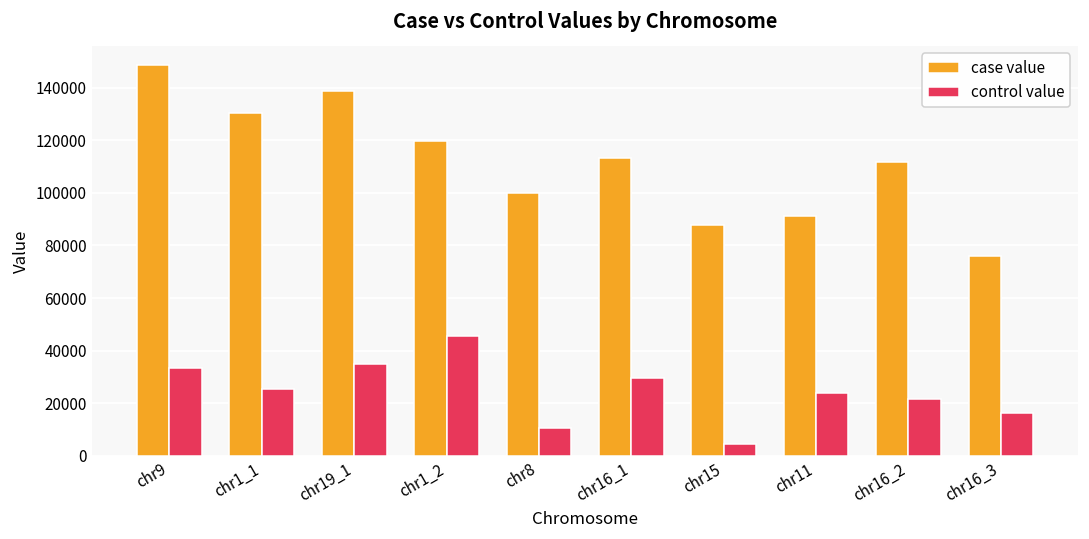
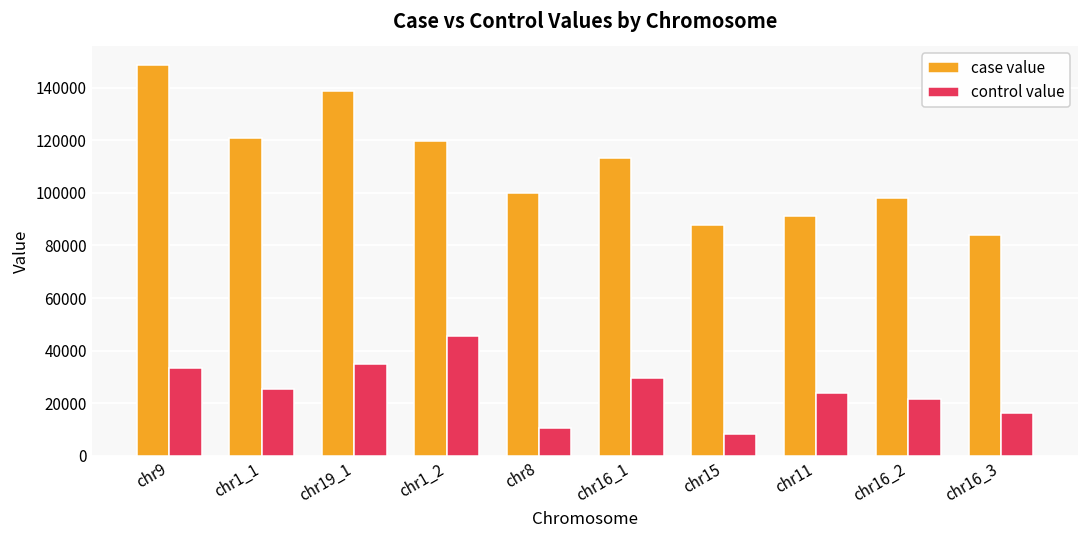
case value, chr1_1: 130000 -> 121000
control value, chr15: 4000 -> 8000
case value, chr16_2: 112000 -> 98000
case value, chr16_3: 76000 -> 84000
